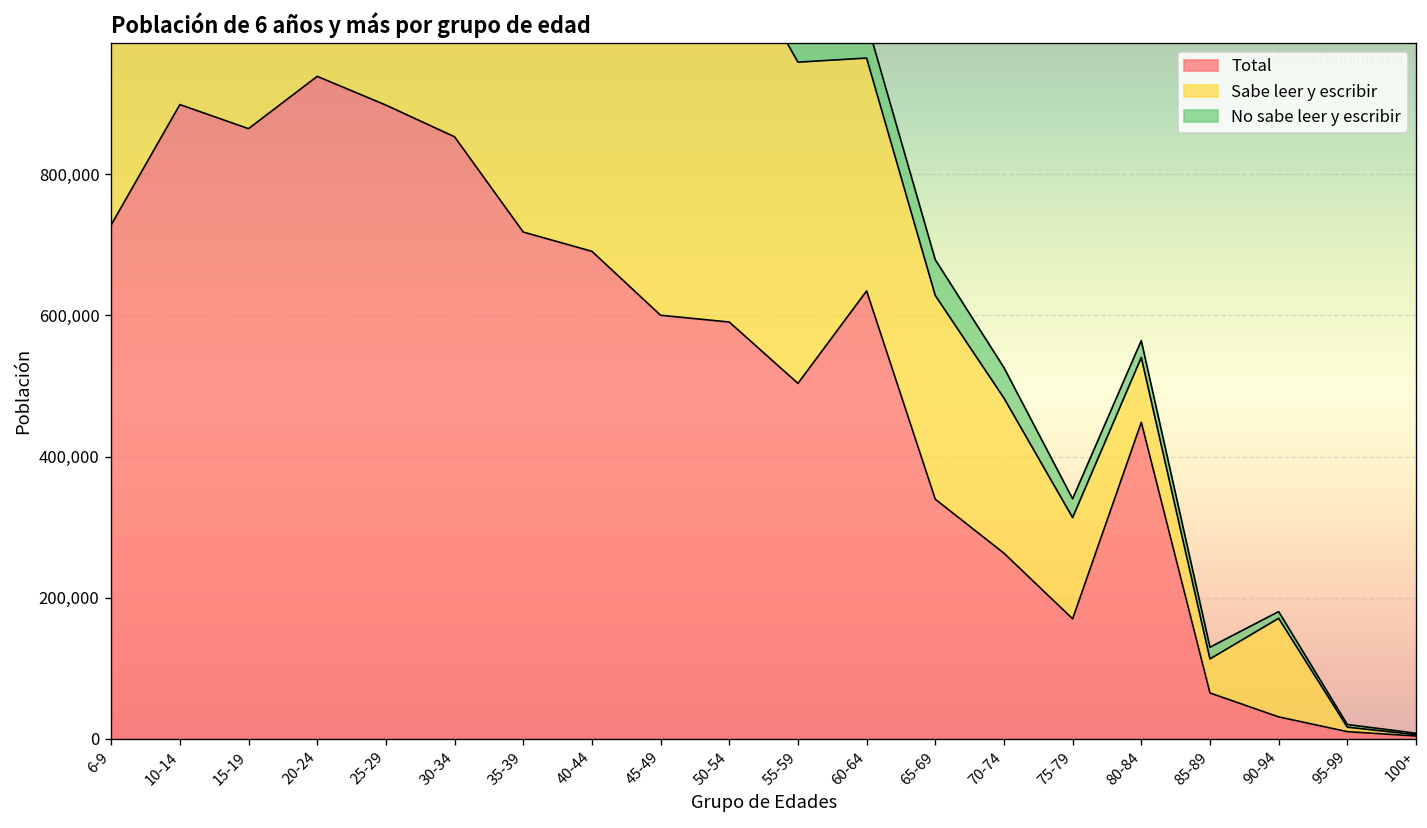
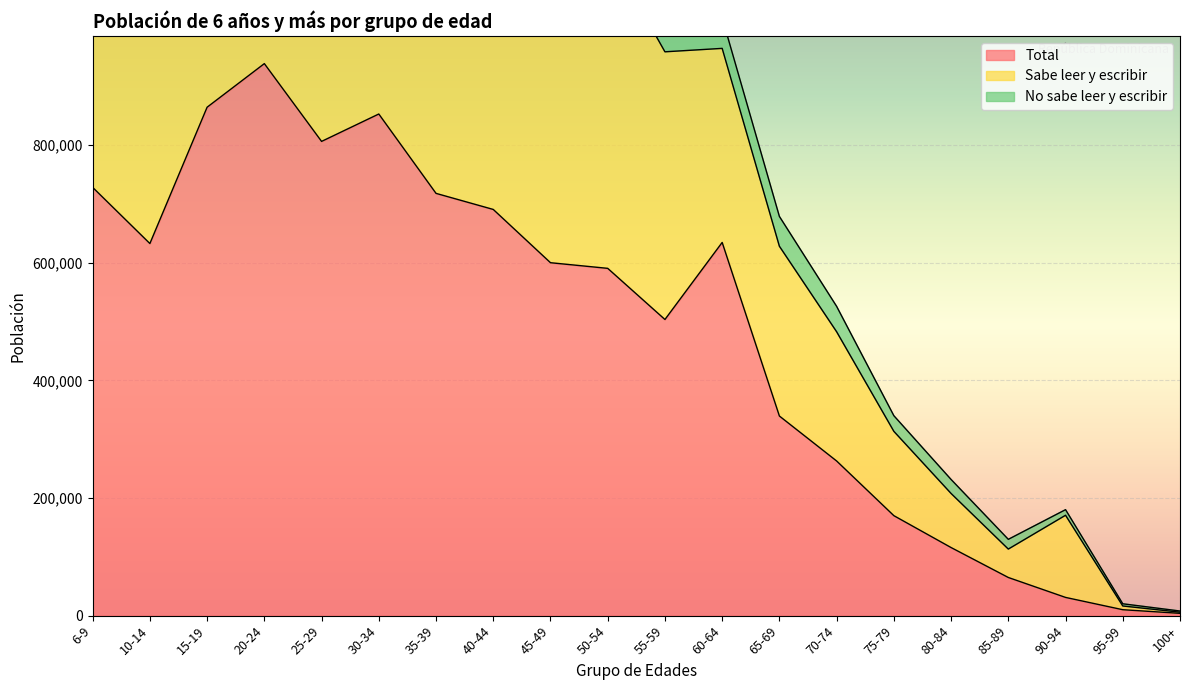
Total, 10-14: 900,000 -> 630,000
Total, 25-29: 900,000 -> 810,000
Total, 80-84: 450,000 -> 120,000
